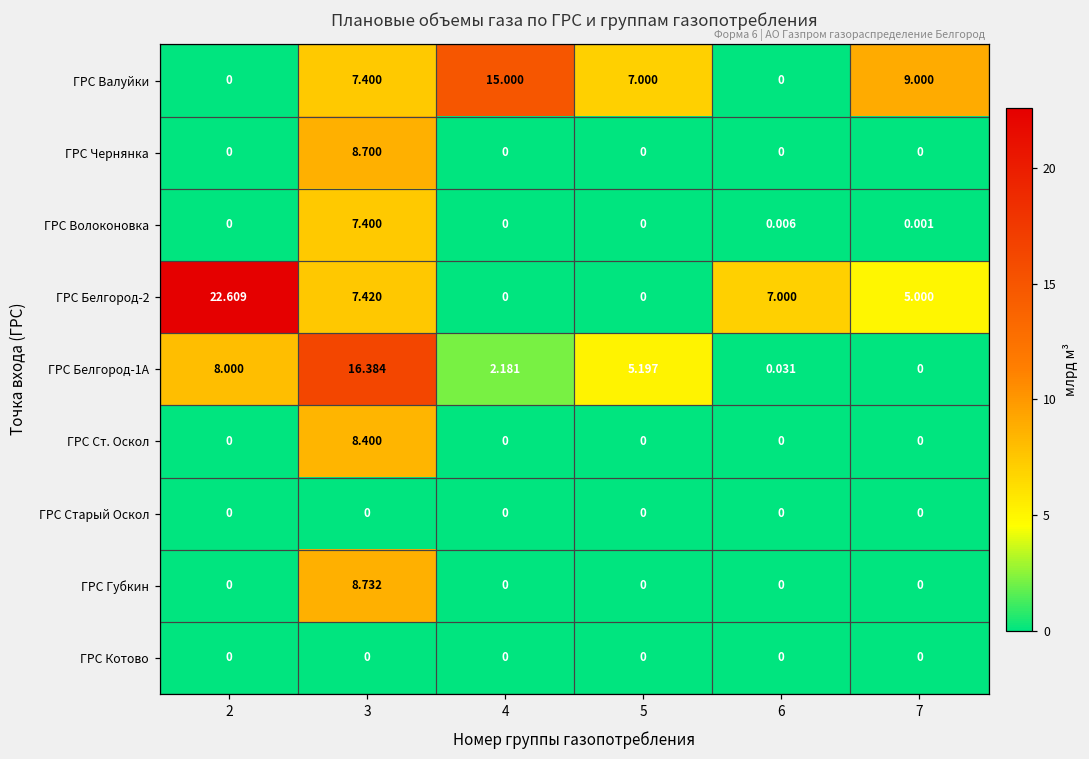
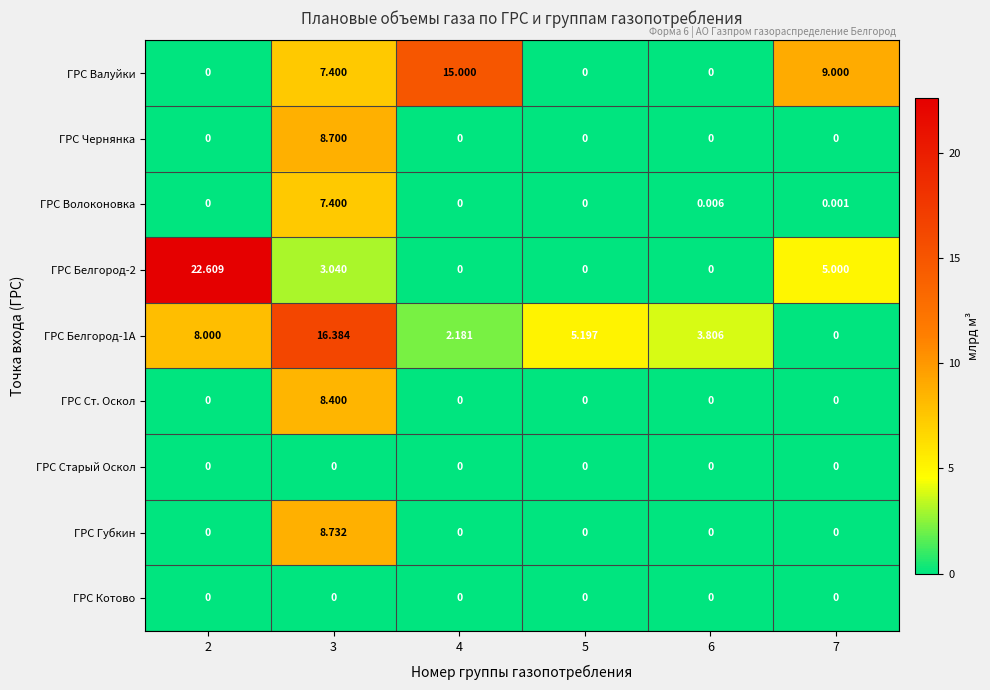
ГРС Валуйки, 5: 7.000 -> 0
ГРС Белгород-2, 3: 7.420 -> 3.040
ГРС Белгород-2, 6: 7.000 -> 0
ГРС Белгород-1А, 6: 0.031 -> 3.806
